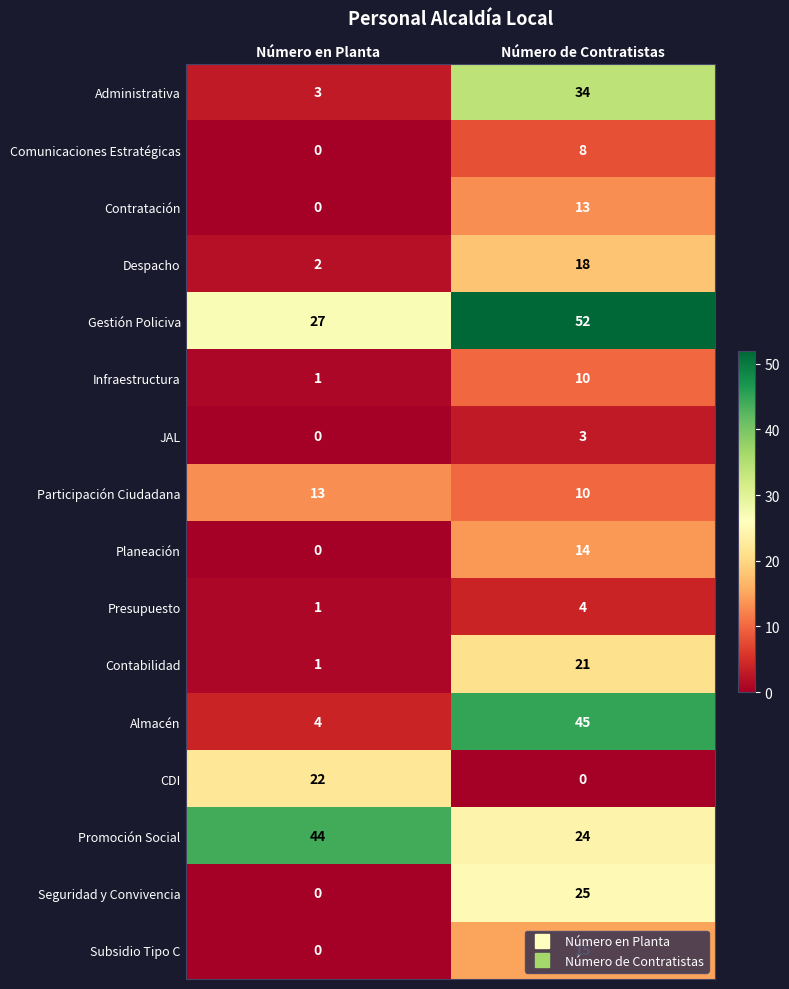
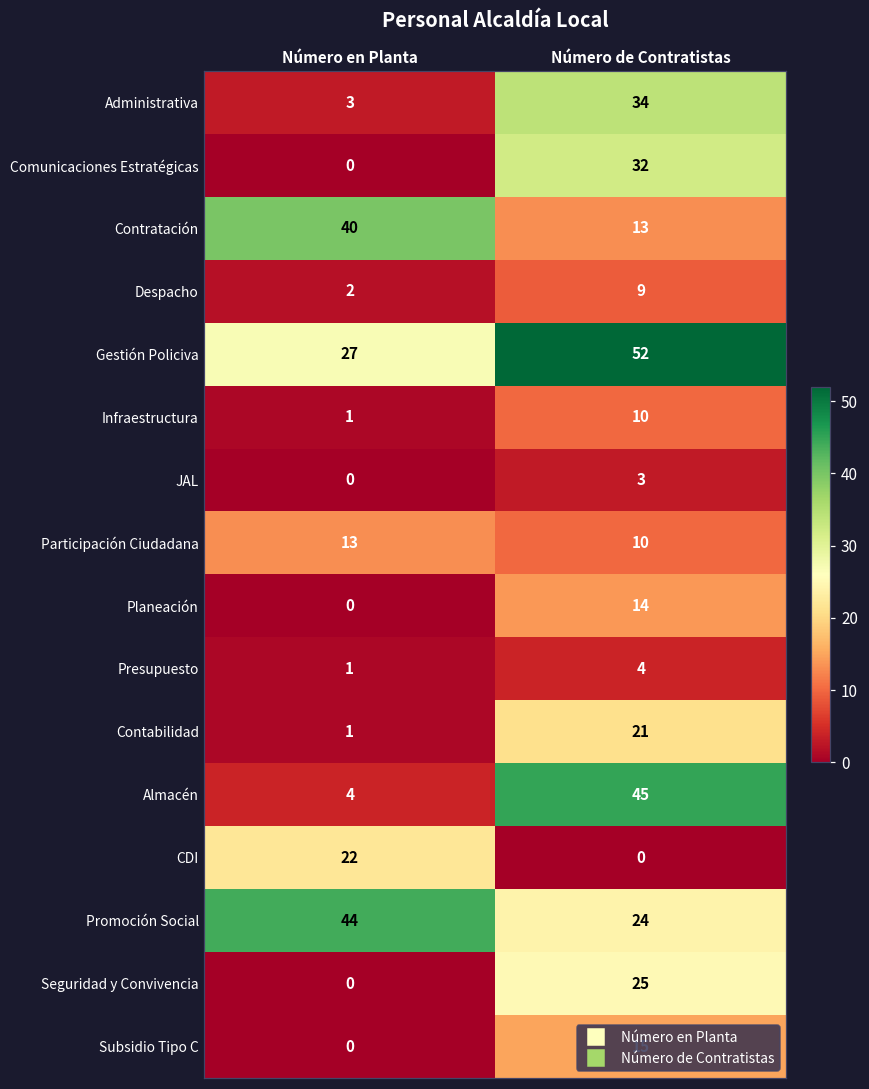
Comunicaciones Estratégicas, Número de Contratistas: 8 -> 32
Contratación, Número en Planta: 0 -> 40
Despacho, Número de Contratistas: 18 -> 9
